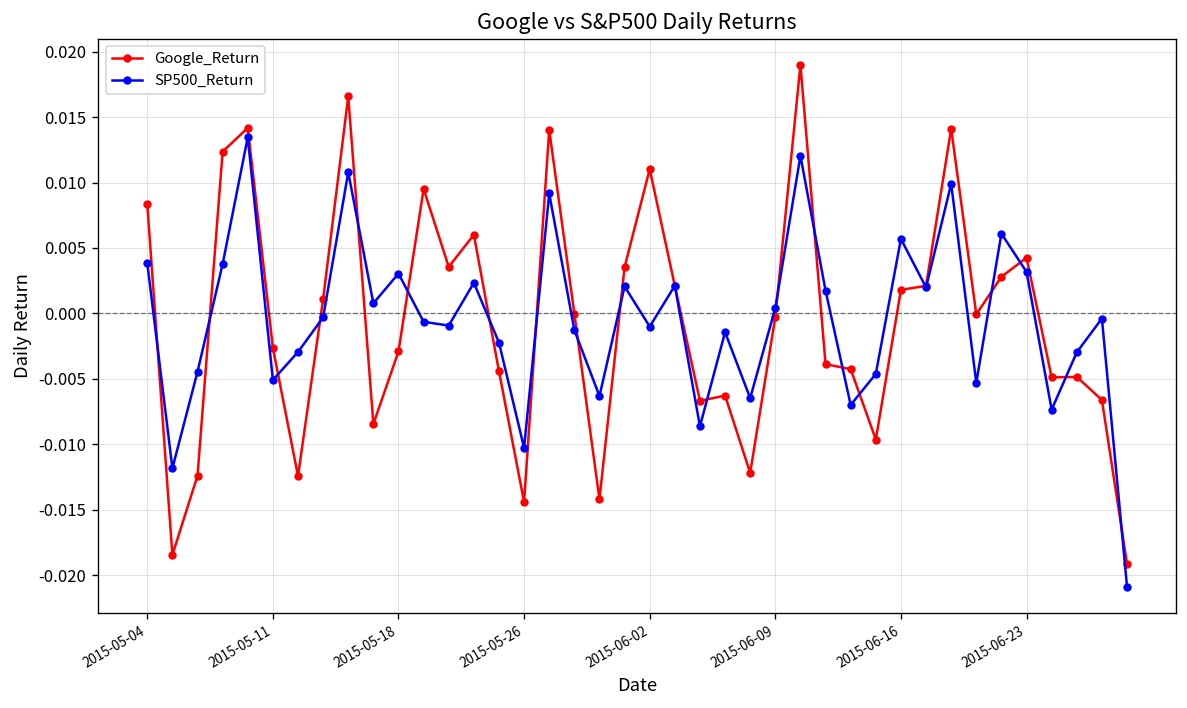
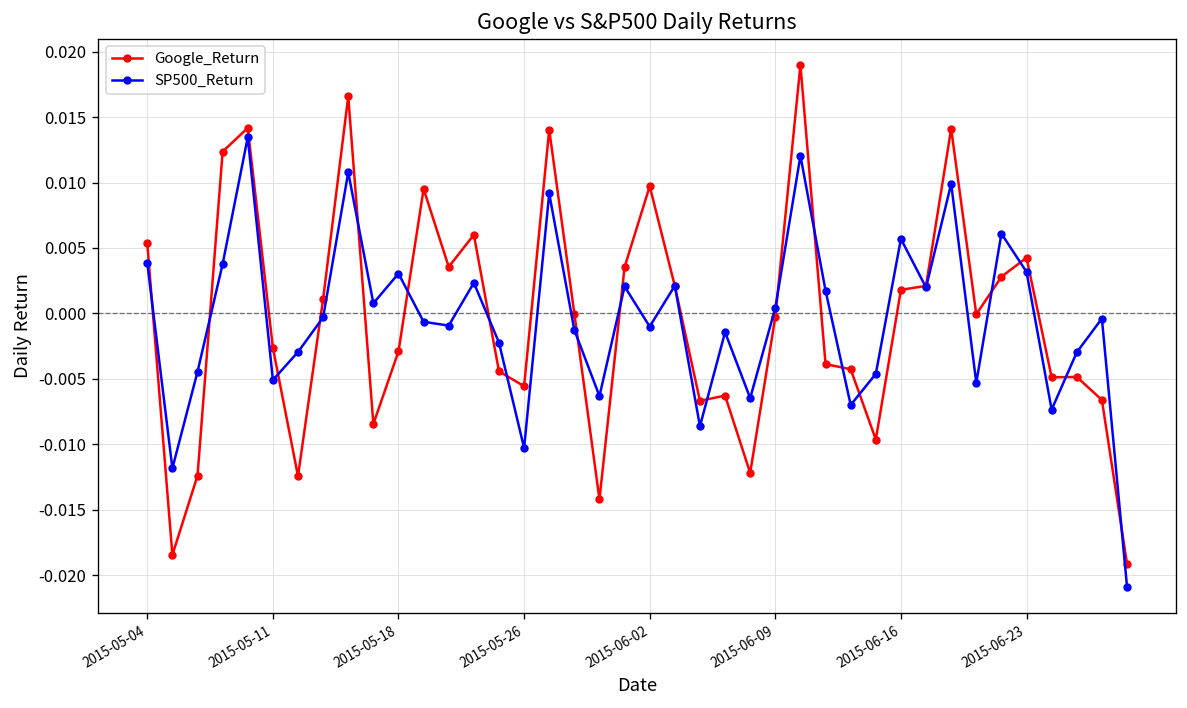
Google_Return, 2015-05-04: 0.0083 -> 0.0054
Google_Return, 2015-05-26: -0.0144 -> -0.0056
Google_Return, 2015-06-02: 0.0110 -> 0.0097
